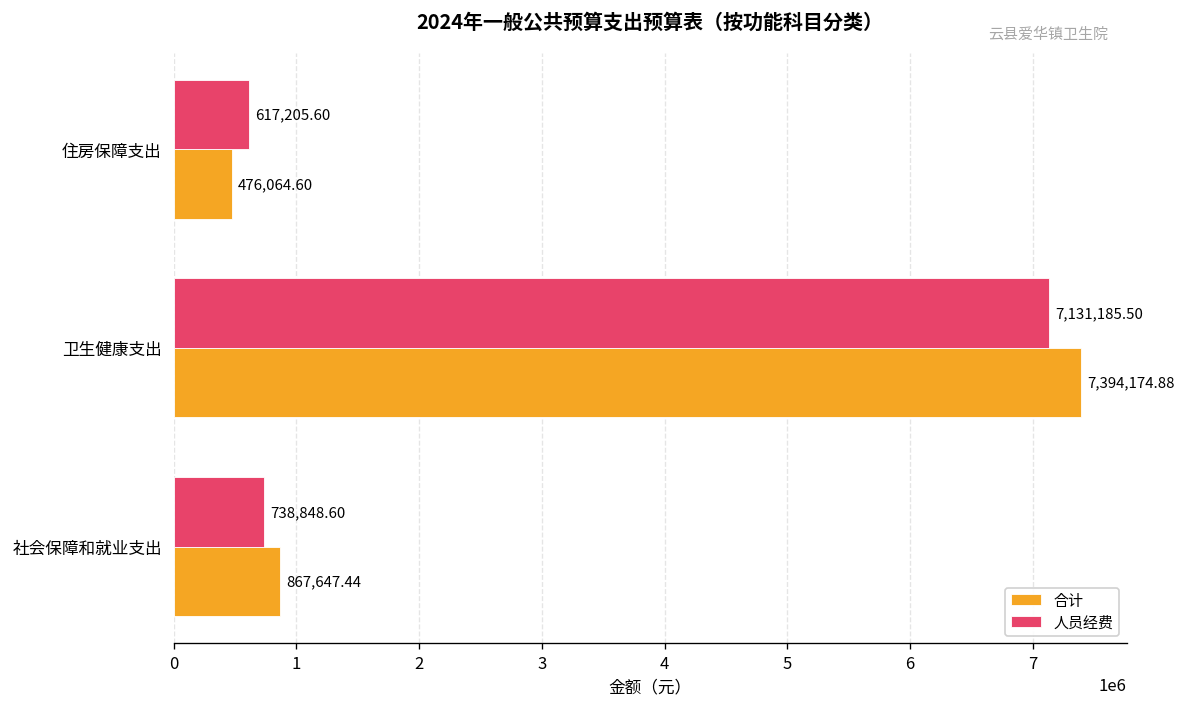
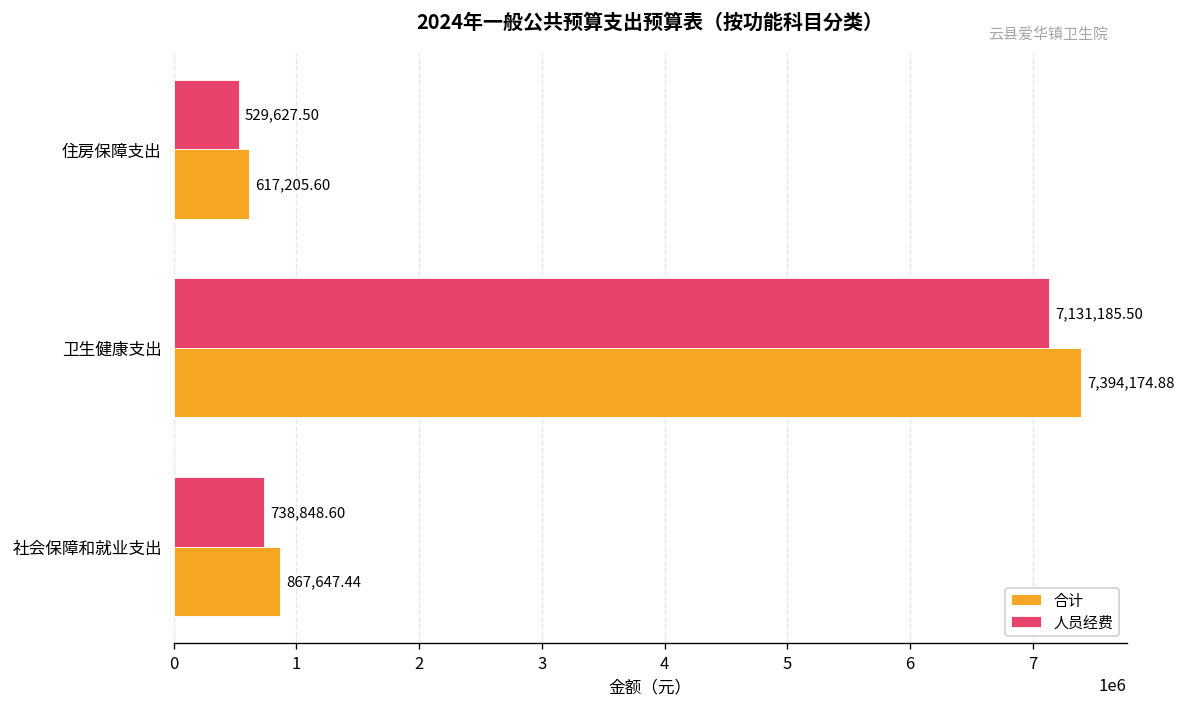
人员经费, 住房保障支出: 617,205.60 -> 529,627.50
合计, 住房保障支出: 476,064.60 -> 617,205.60
